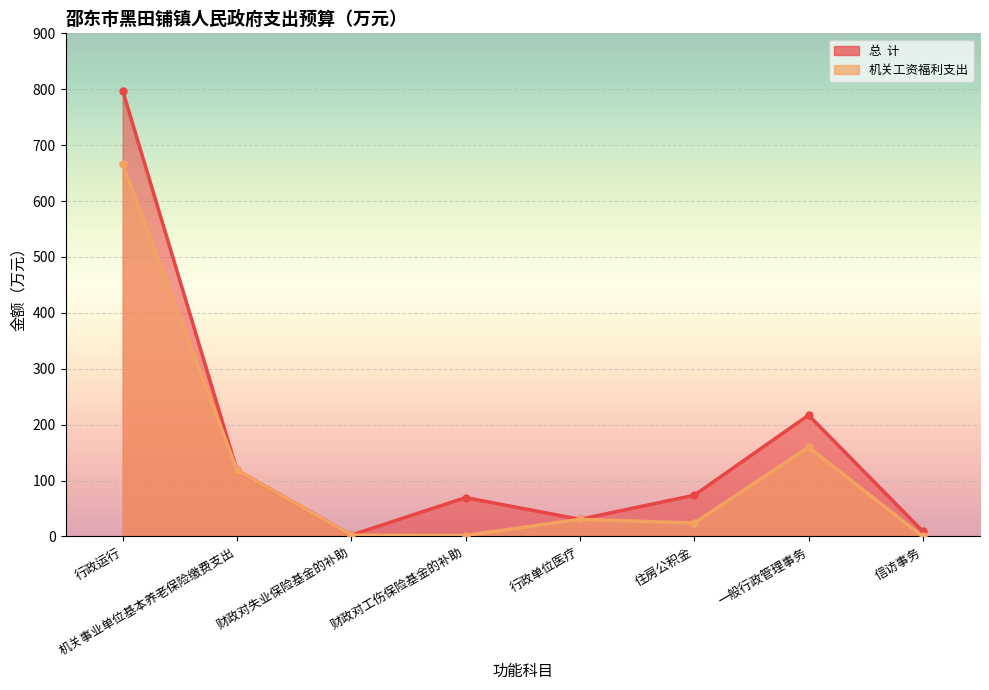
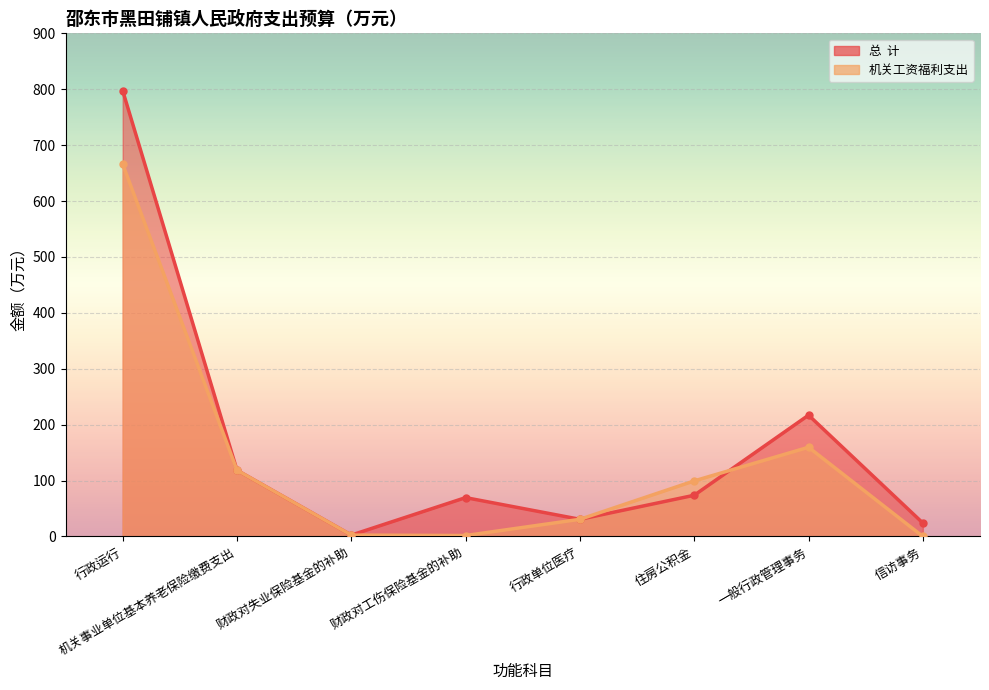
机关工资福利支出, 住房公积金: 20 -> 100
总 计, 信访事务: 10 -> 20
